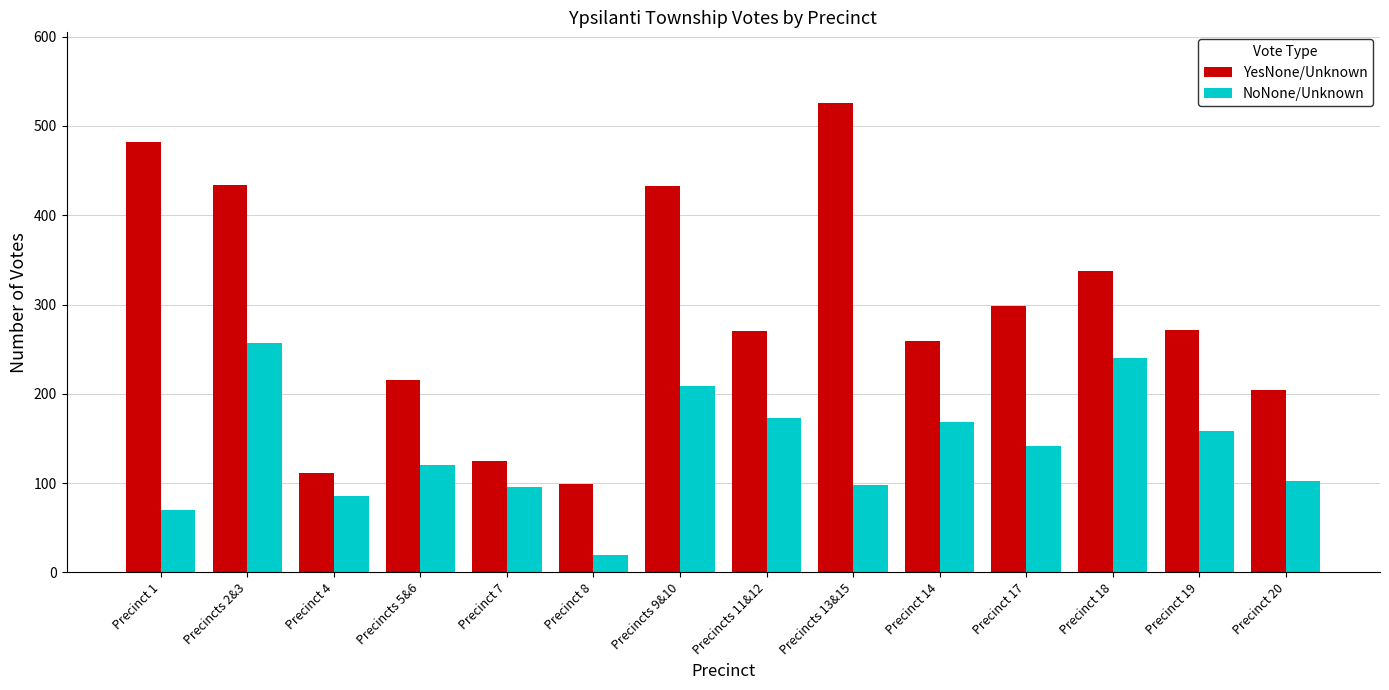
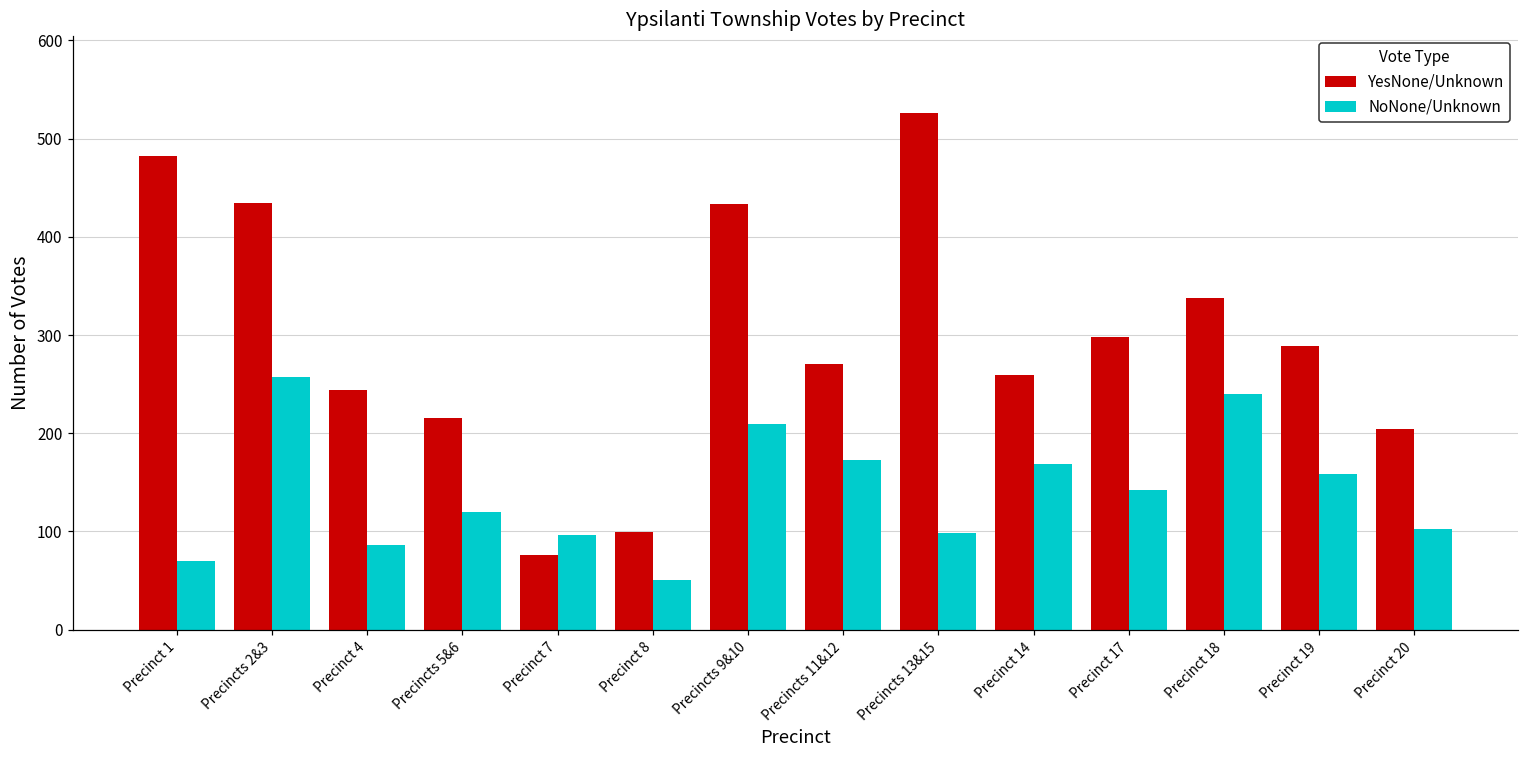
YesNone/Unknown, Precinct 4: 110 -> 240
YesNone/Unknown, Precinct 7: 130 -> 80
NoNone/Unknown, Precinct 8: 20 -> 50
YesNone/Unknown, Precinct 19: 270 -> 290
